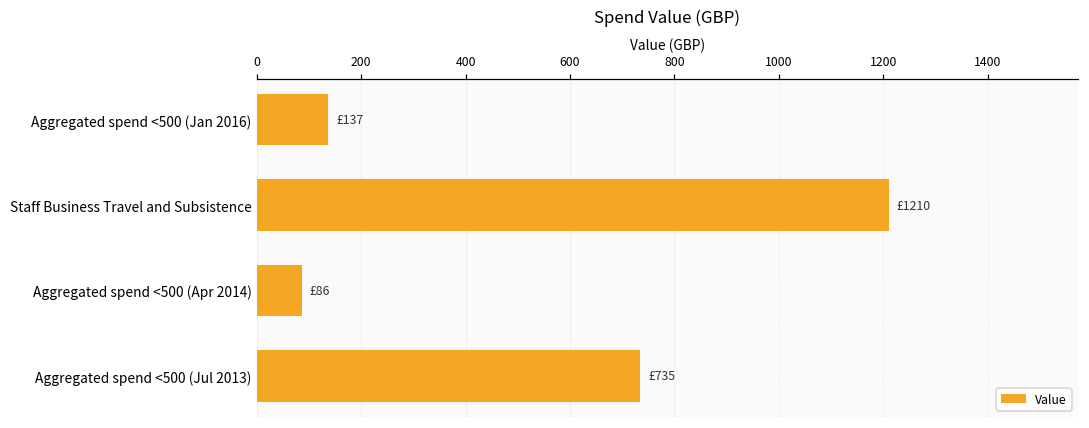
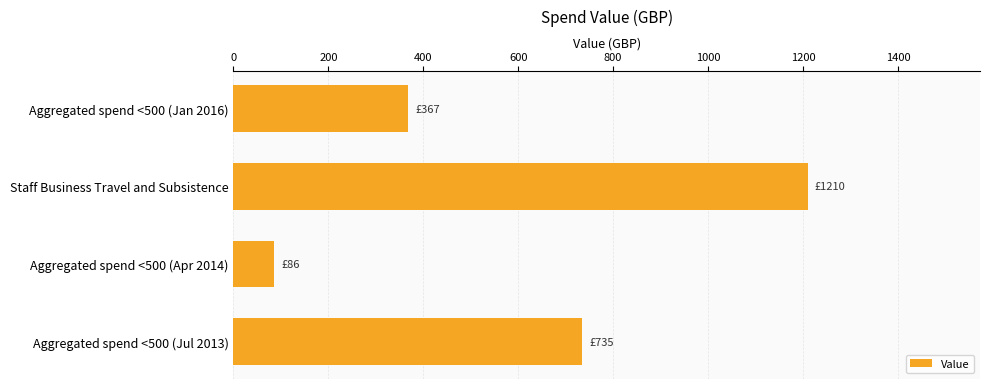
Aggregated spend <500 (Jan 2016): £137 -> £367
